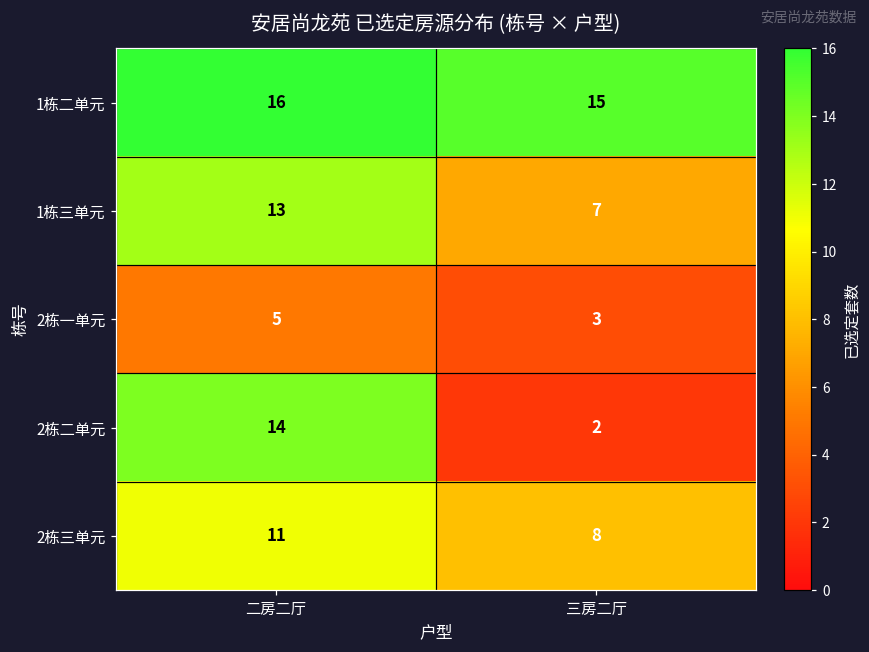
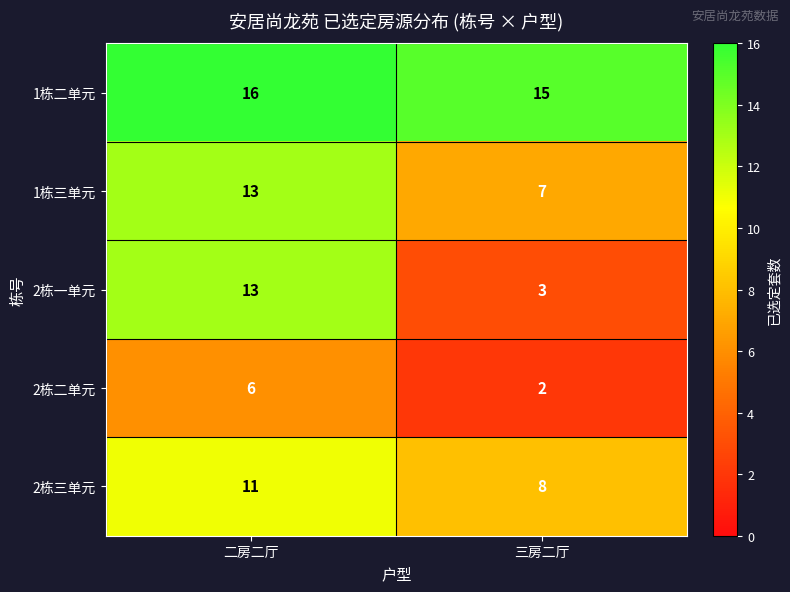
2栋一单元, 二房二厅: 5 -> 13
2栋二单元, 二房二厅: 14 -> 6
